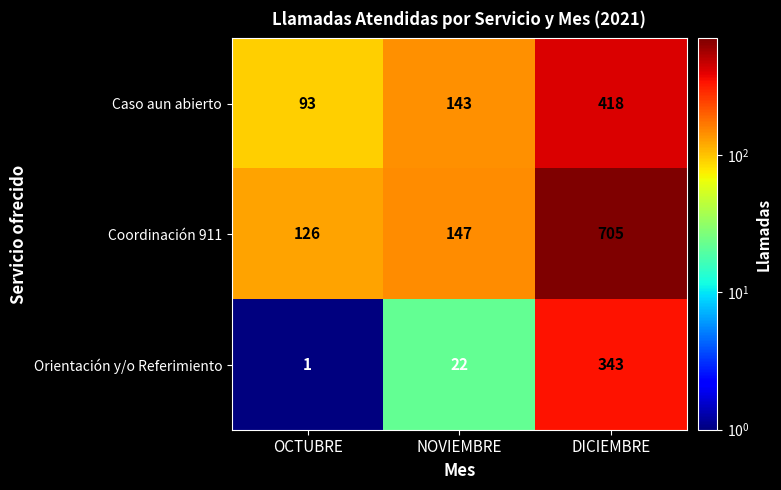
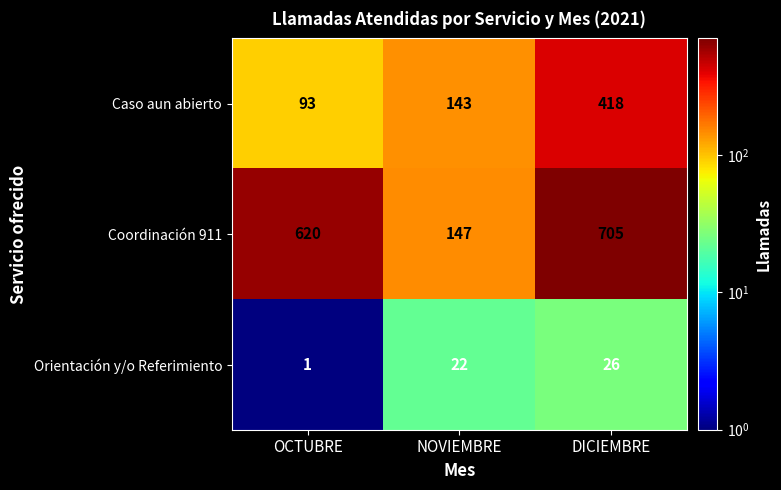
Coordinación 911, OCTUBRE: 126 -> 620
Orientación y/o Referimiento, DICIEMBRE: 343 -> 26
